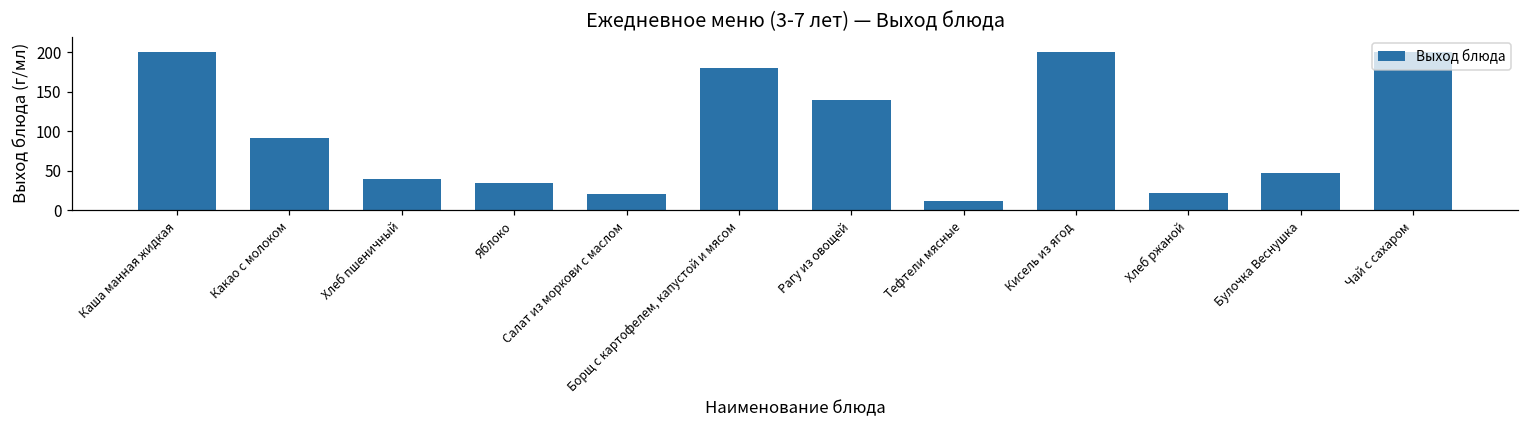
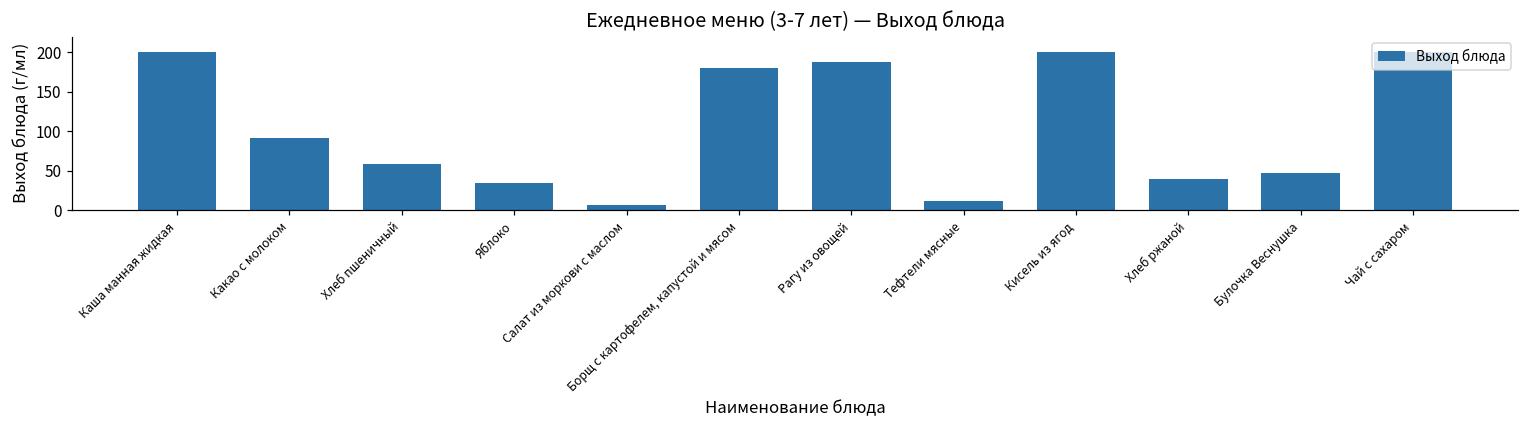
Хлеб пшеничный: 40 -> 60
Салат из моркови с маслом: 20 -> 10
Рагу из овощей: 140 -> 190
Хлеб ржаной: 20 -> 40
